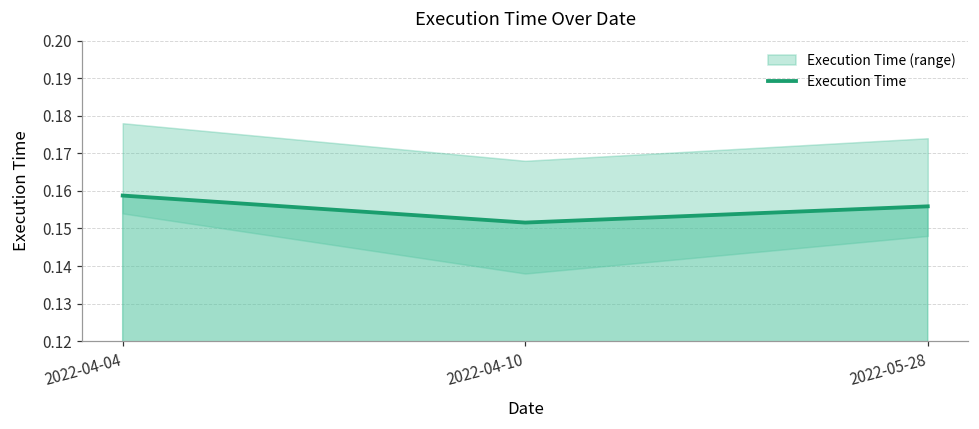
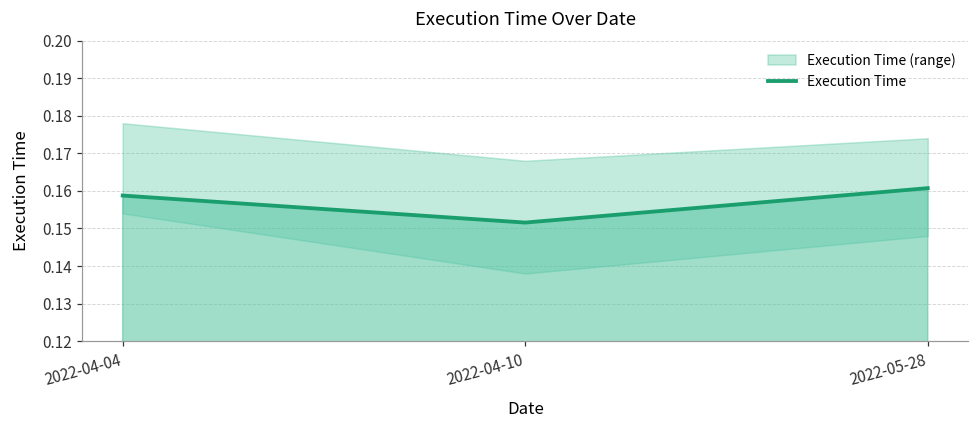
Execution Time, 2022-05-28: 0.156 -> 0.161
